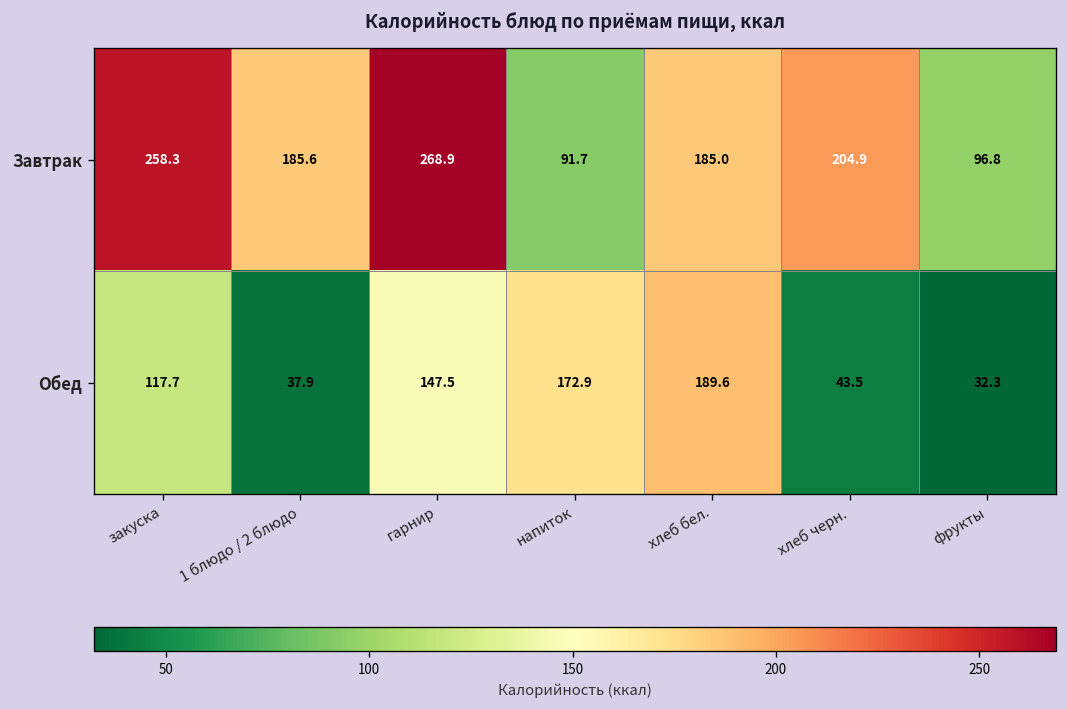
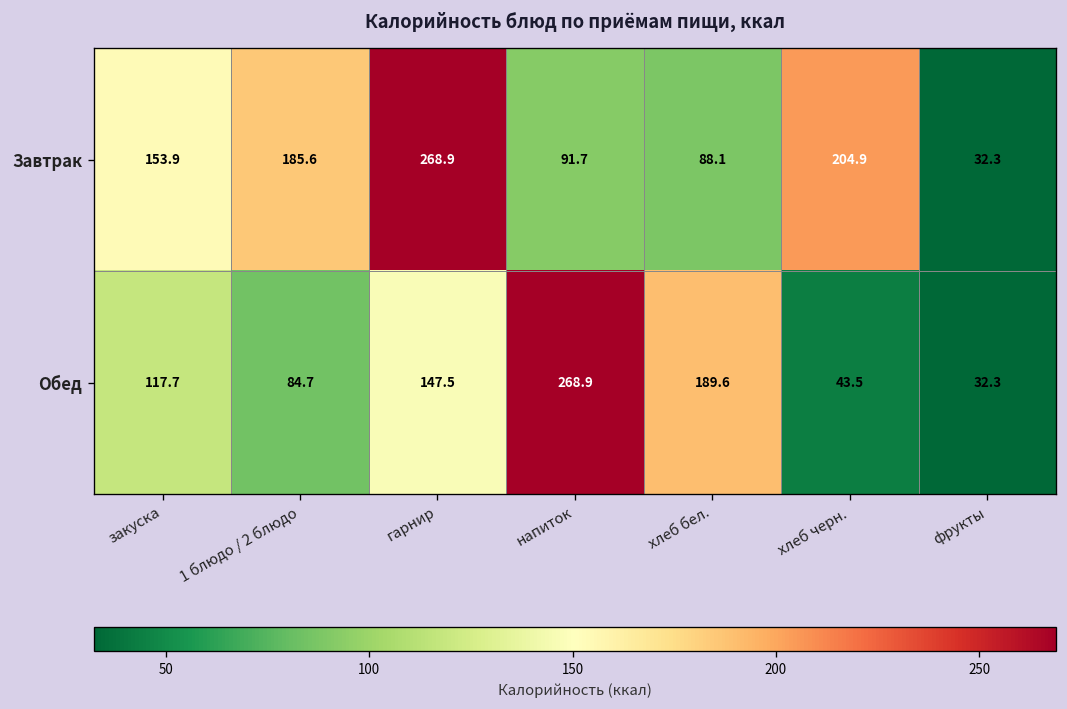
Завтрак, закуска: 258.3 -> 153.9
Завтрак, хлеб бел.: 185.0 -> 88.1
Завтрак, фрукты: 96.8 -> 32.3
Обед, 1 блюдо / 2 блюдо: 37.9 -> 84.7
Обед, напиток: 172.9 -> 268.9
